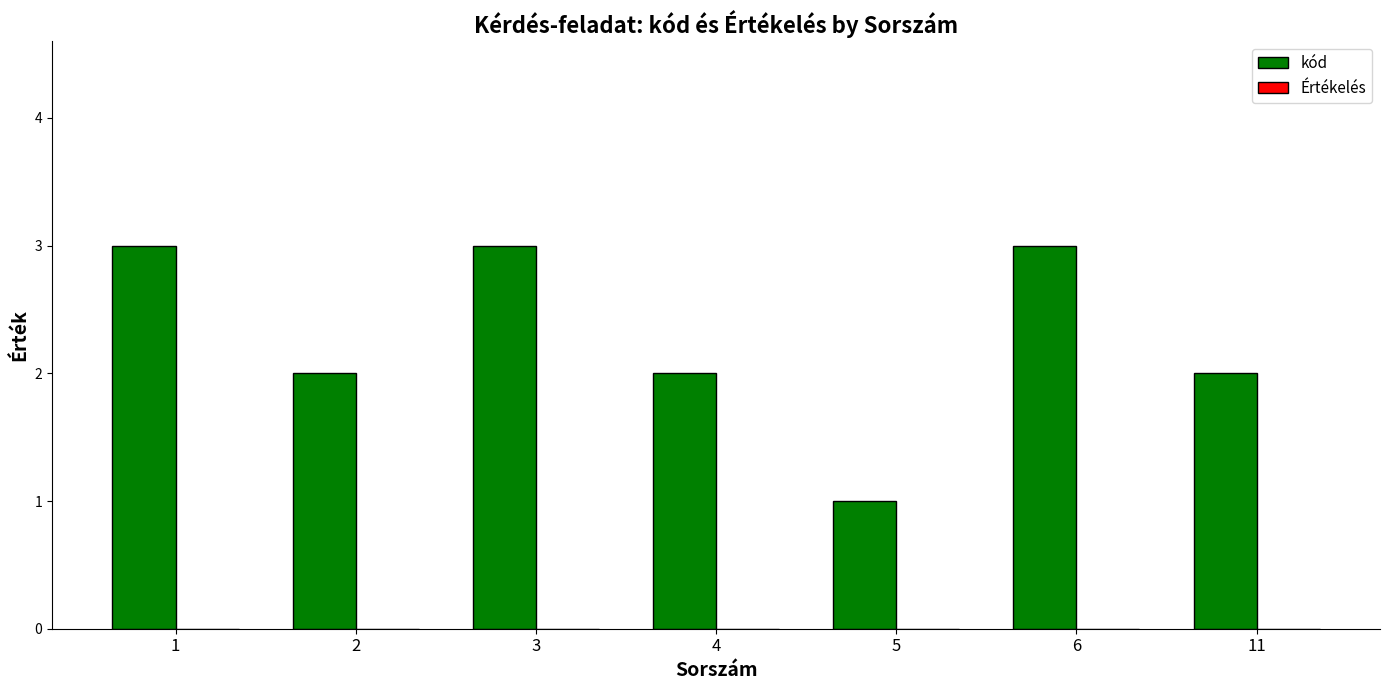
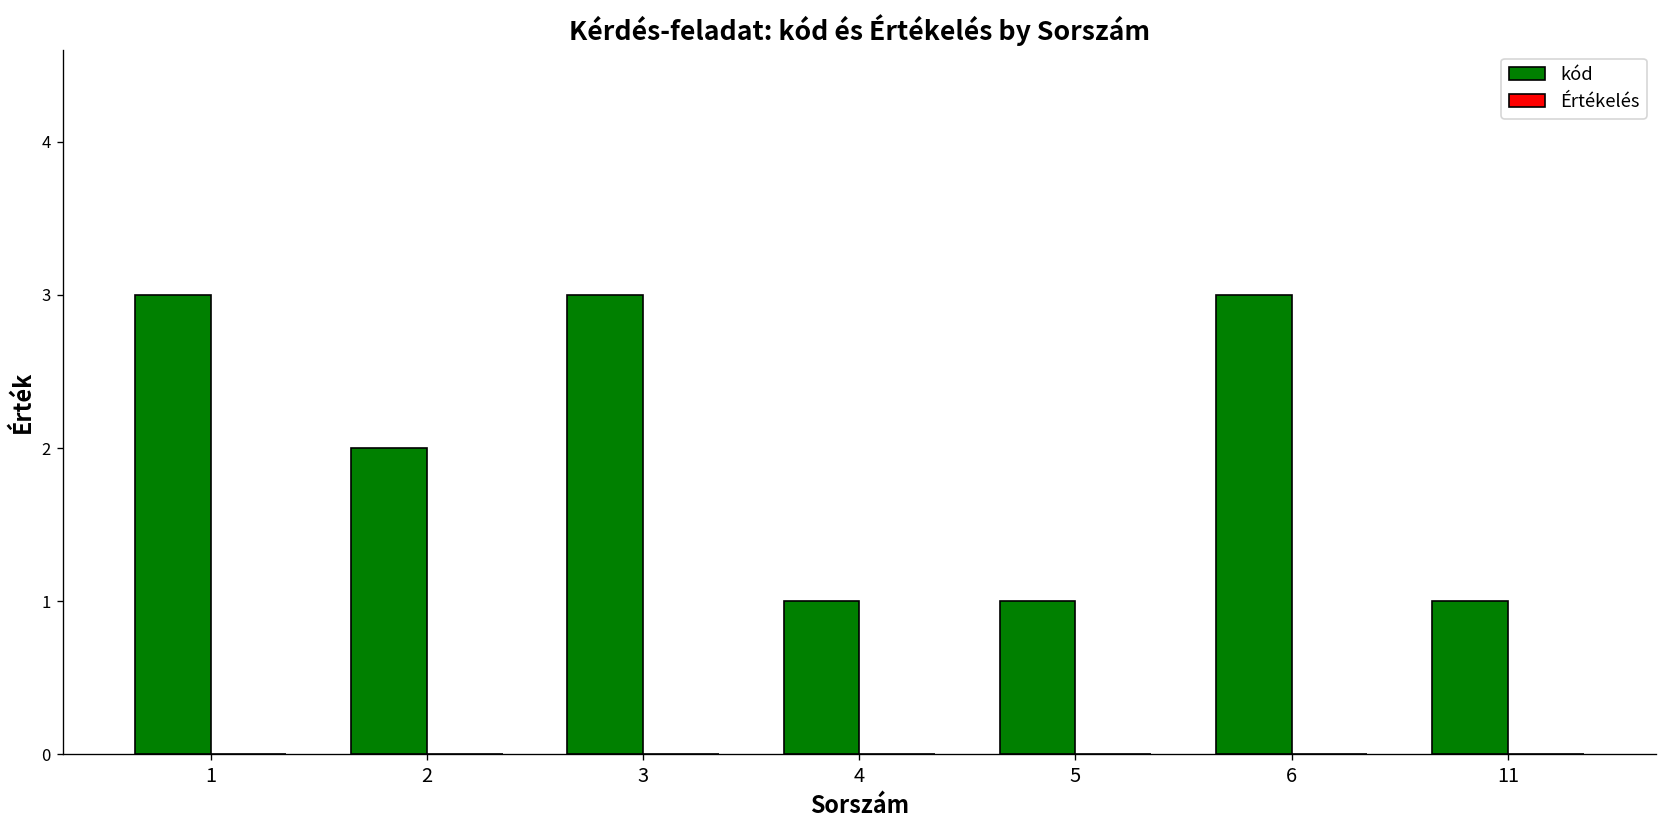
kód, 4: 2 -> 1
kód, 11: 2 -> 1
